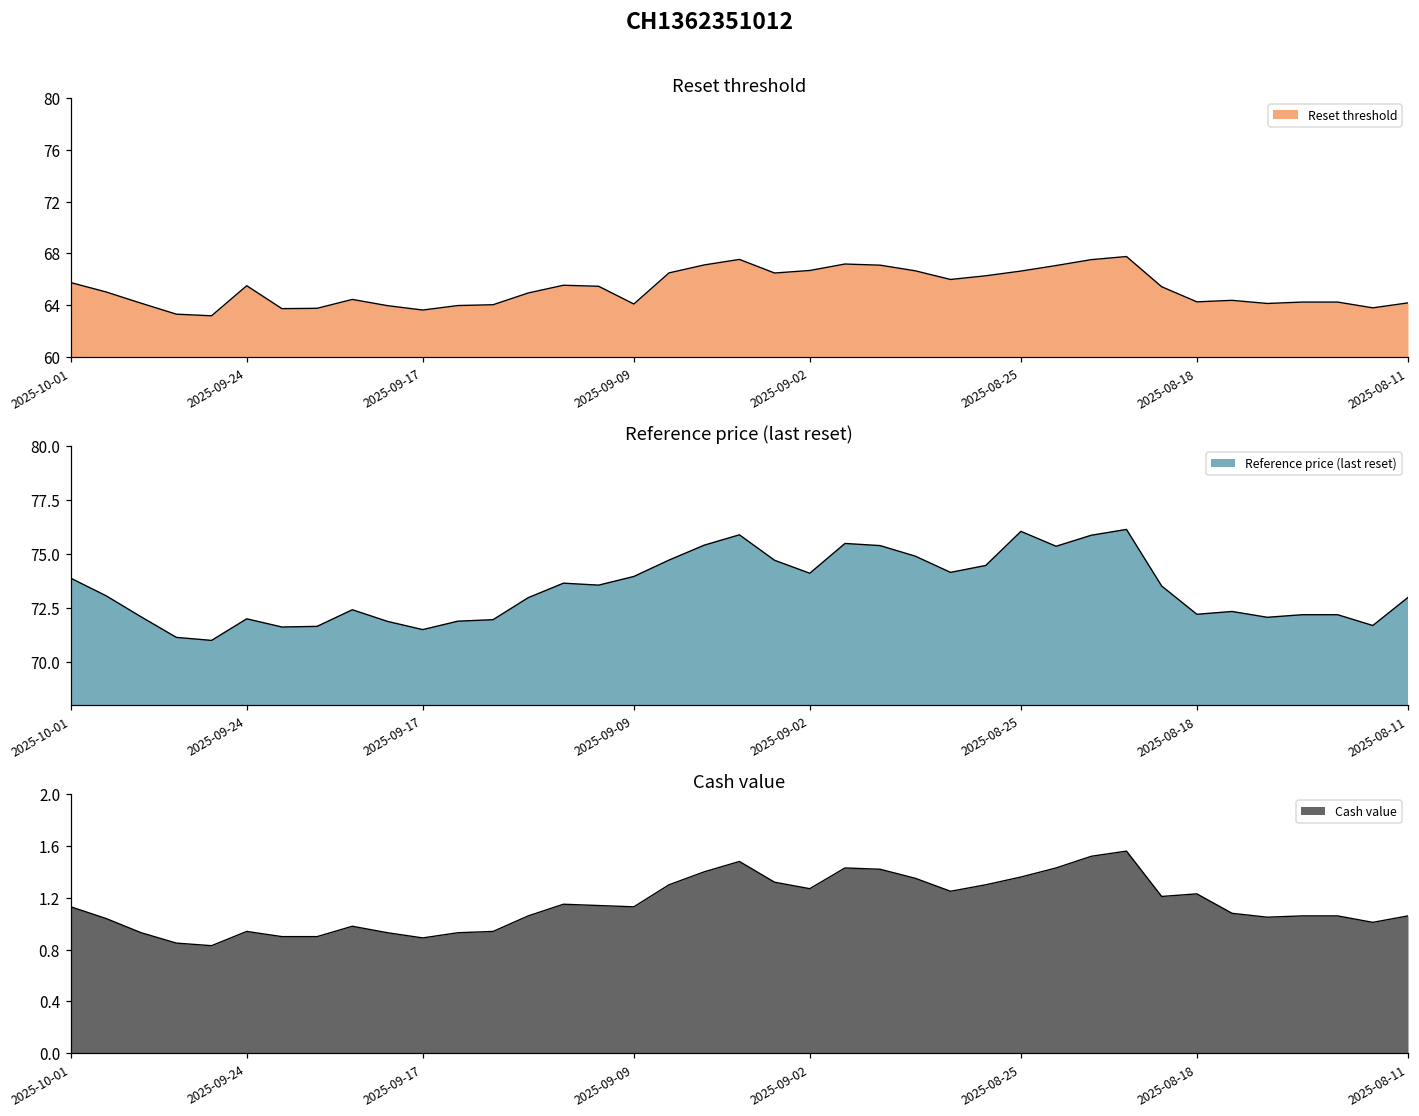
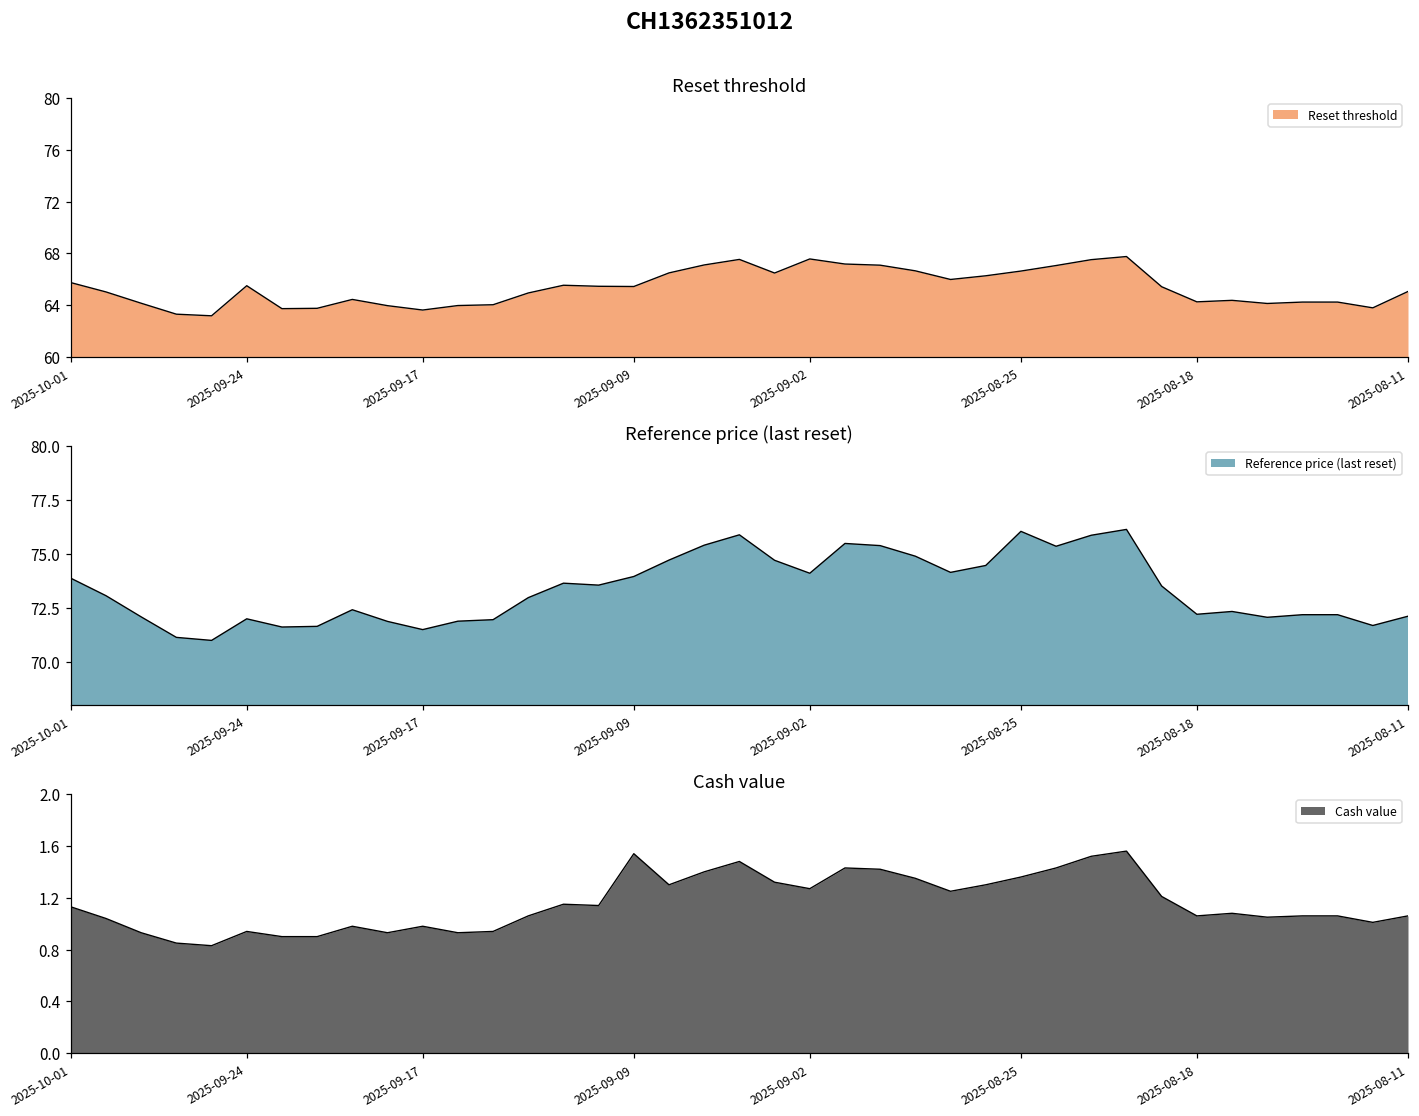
Reset threshold, 2025-09-09: 64.1 -> 65.5
Reset threshold, 2025-09-02: 66.7 -> 67.6
Reset threshold, 2025-08-11: 64.2 -> 65.1
Reference price (last reset), 2025-08-11: 73.0 -> 72.1
Cash value, 2025-09-17: 0.89 -> 0.98
Cash value, 2025-09-09: 1.13 -> 1.54
Cash value, 2025-08-18: 1.23 -> 1.06
